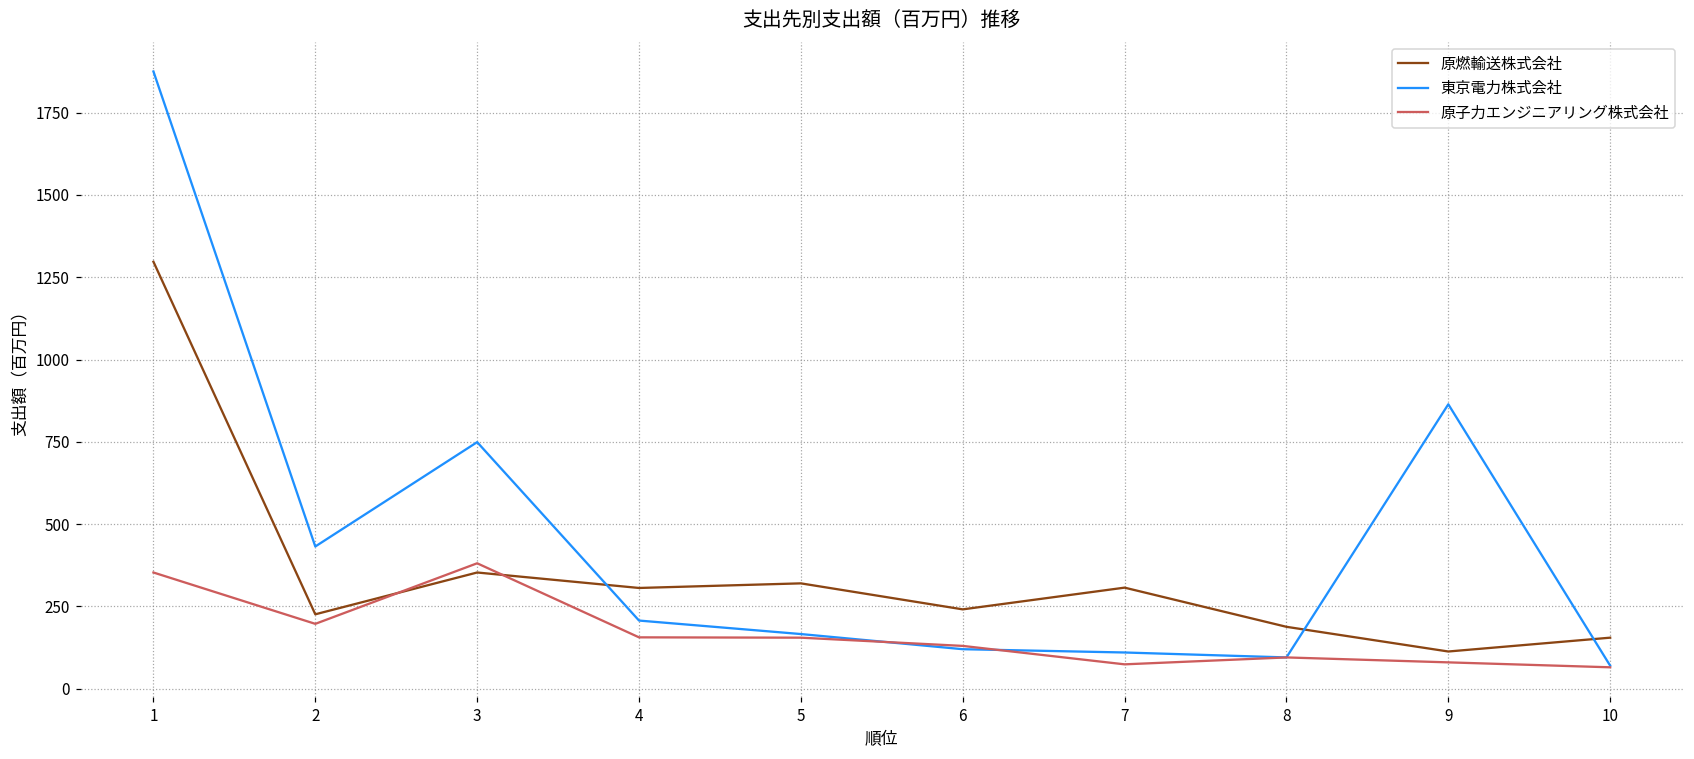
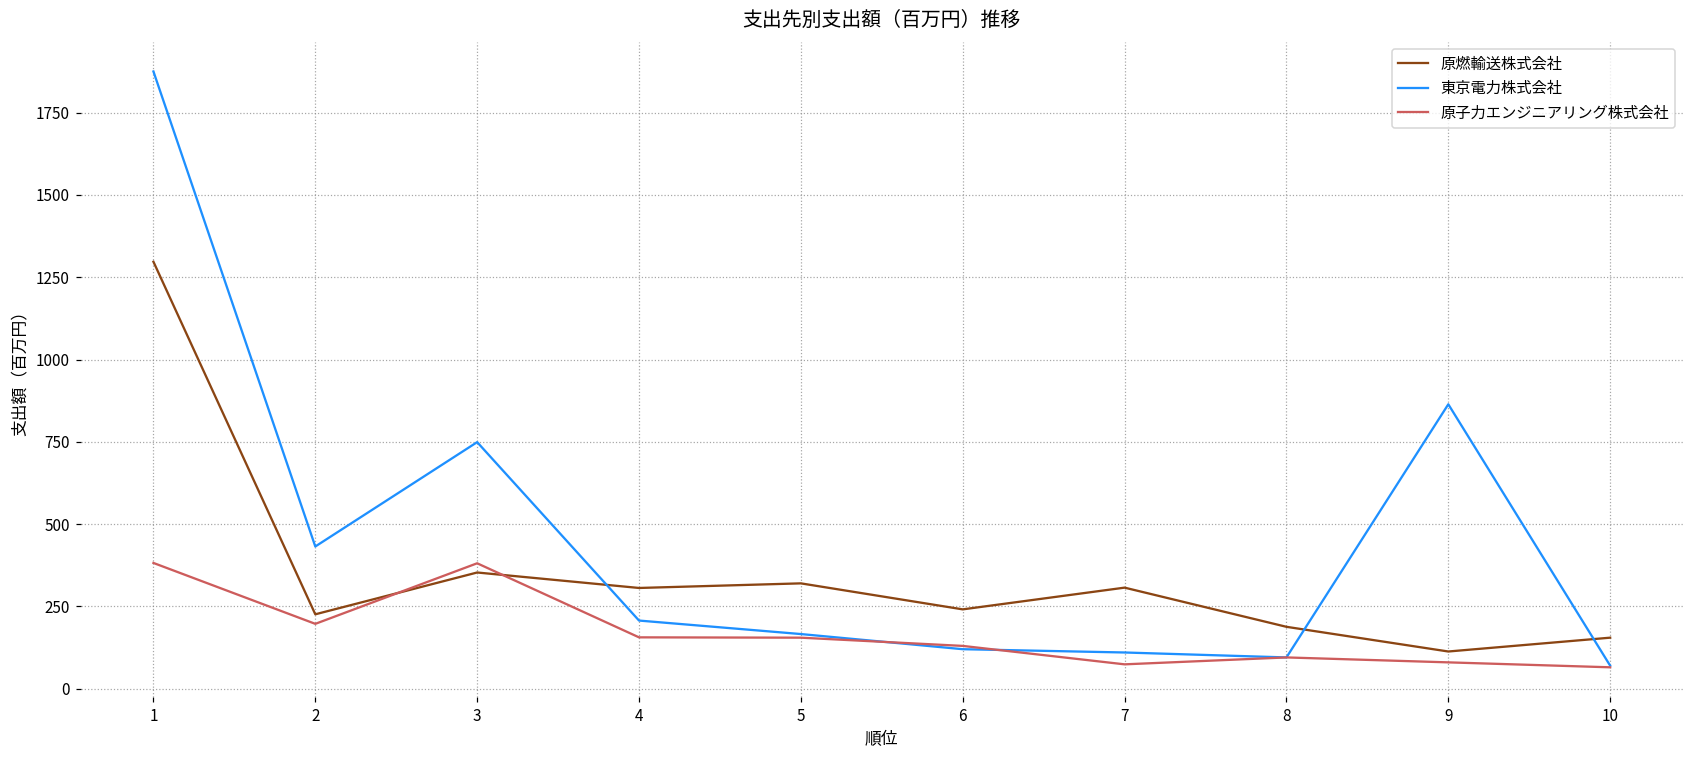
原子力エンジニアリング株式会社, 1: 350 -> 380
